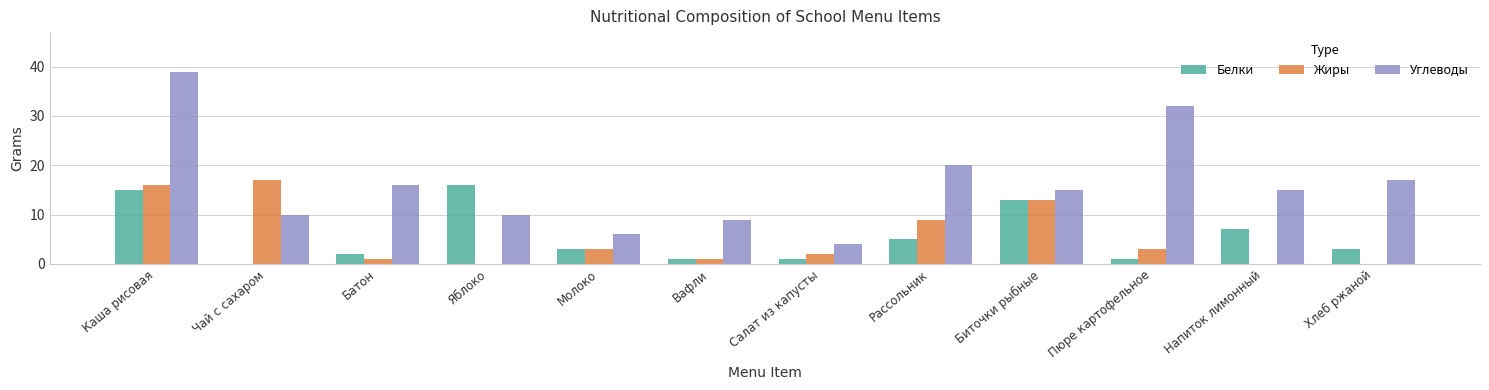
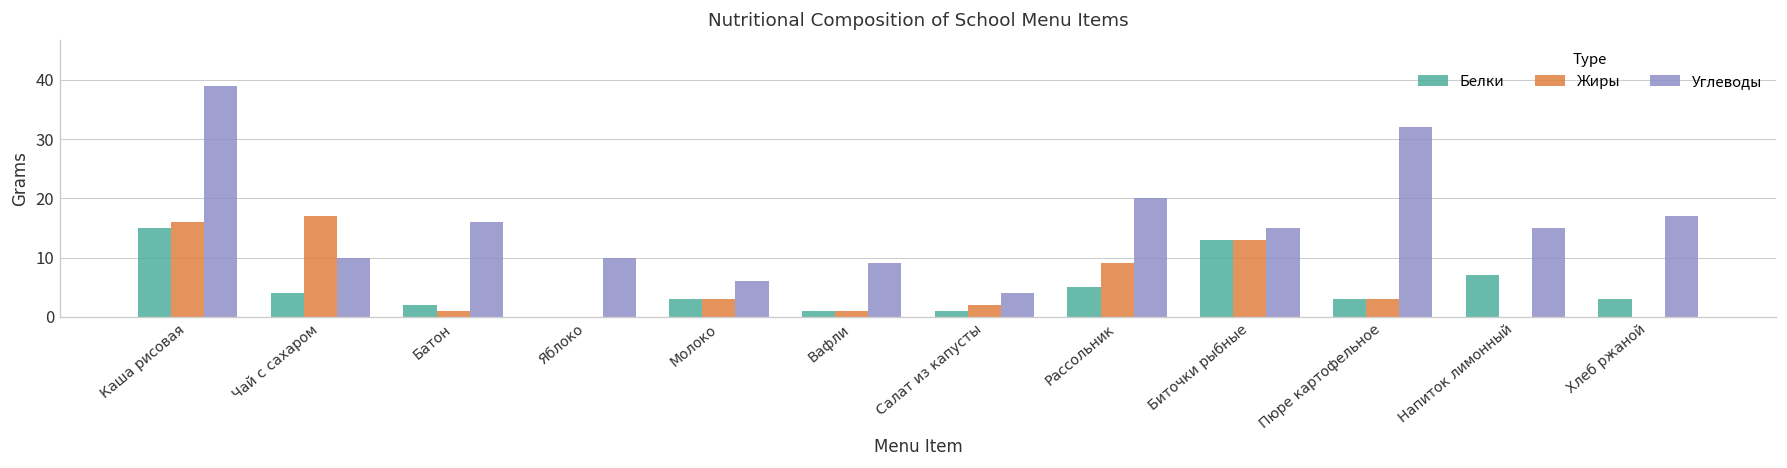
Белки, Чай с сахаром: 0 -> 4
Белки, Яблоко: 16 -> 0
Белки, Пюре картофельное: 1 -> 3
